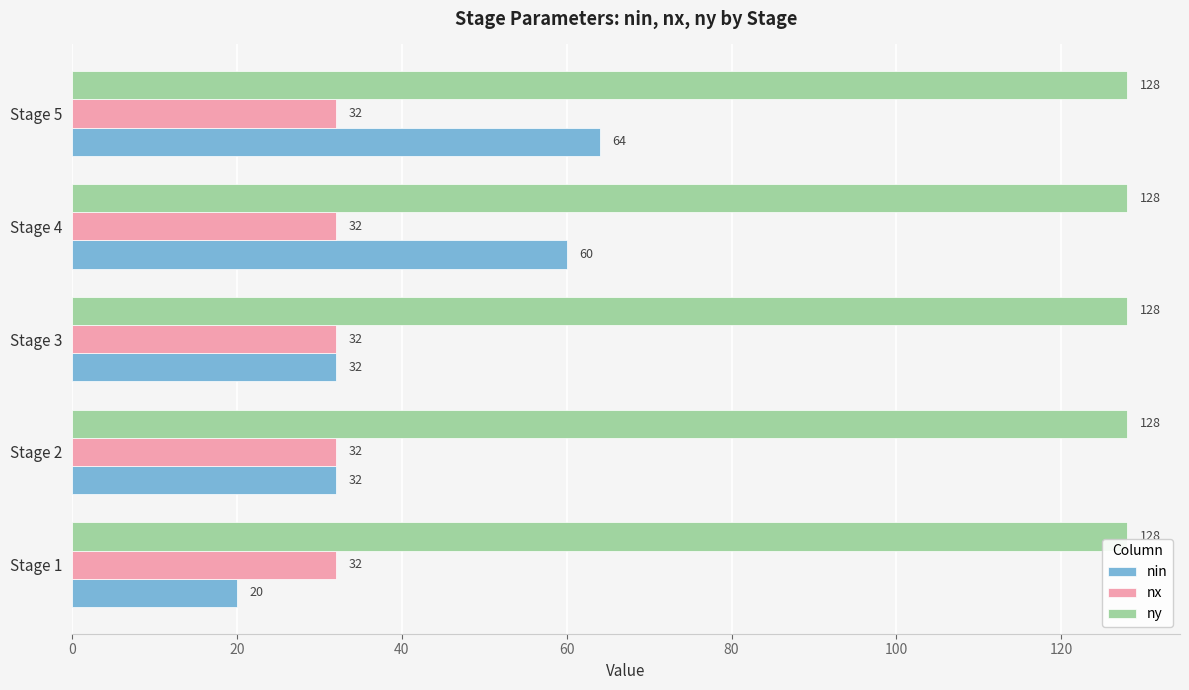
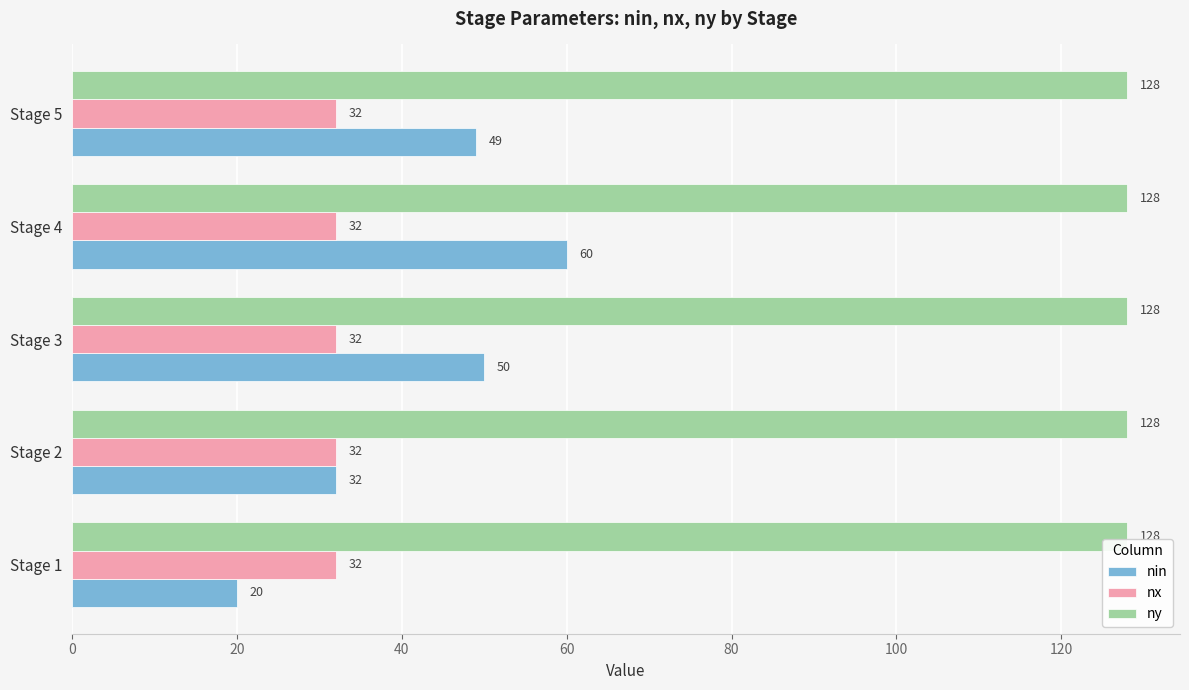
nin, Stage 5: 64 -> 49
nin, Stage 3: 32 -> 50
